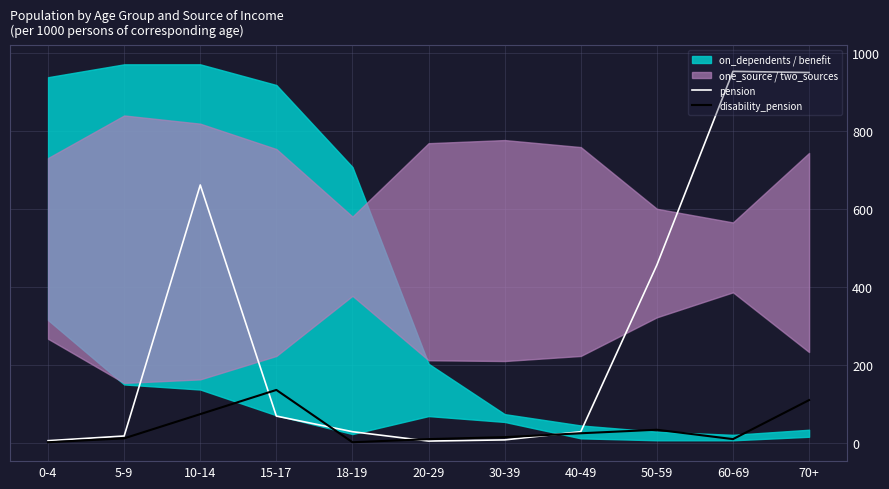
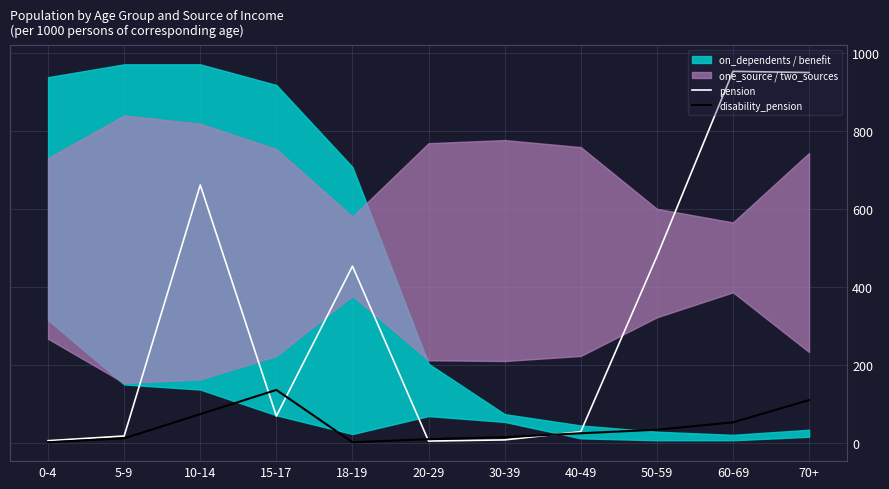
pension, 18-19: 30 -> 450
pension, 50-59: 460 -> 480
disability_pension, 60-69: 10 -> 50
